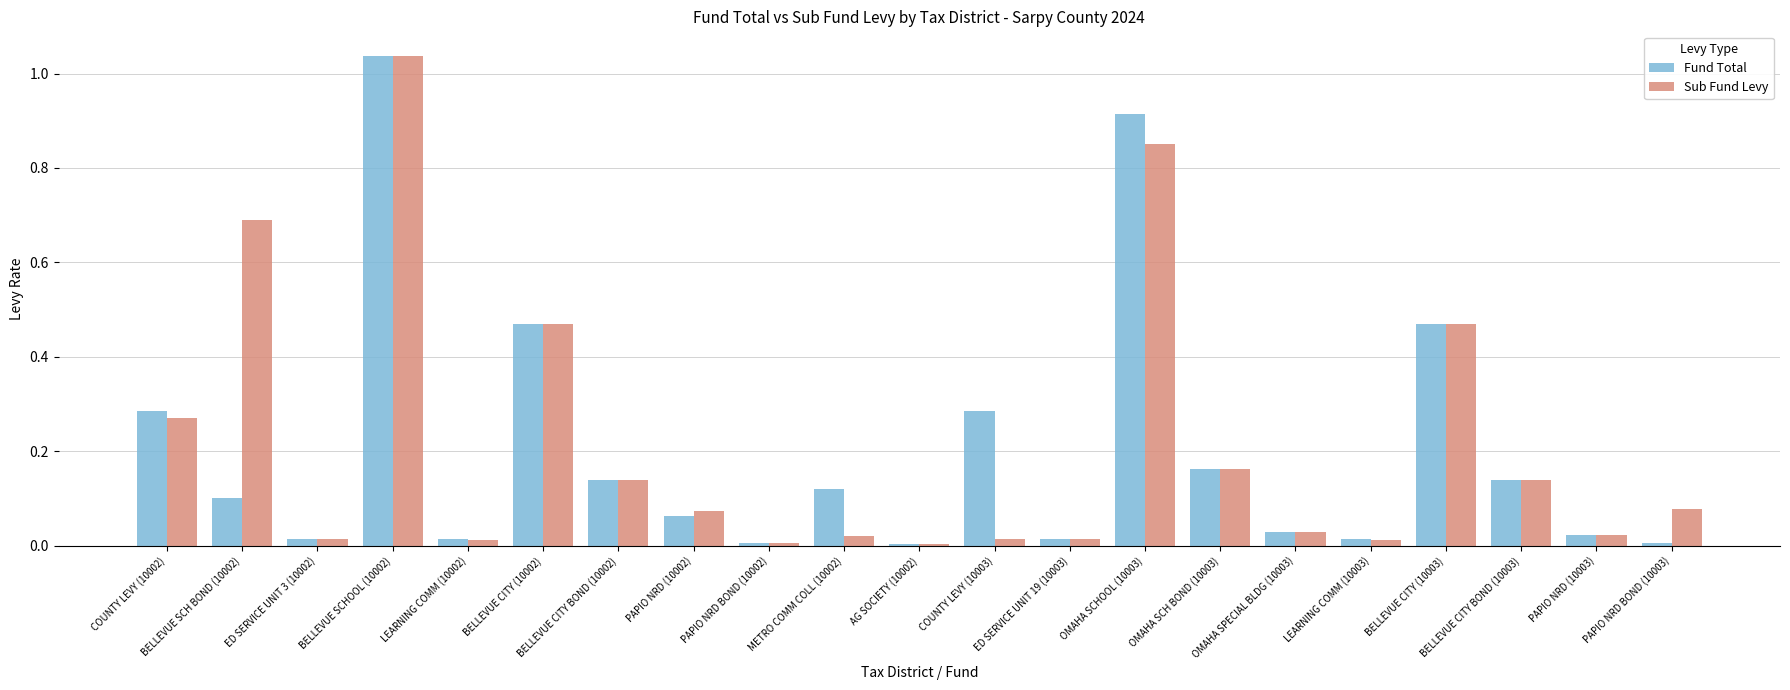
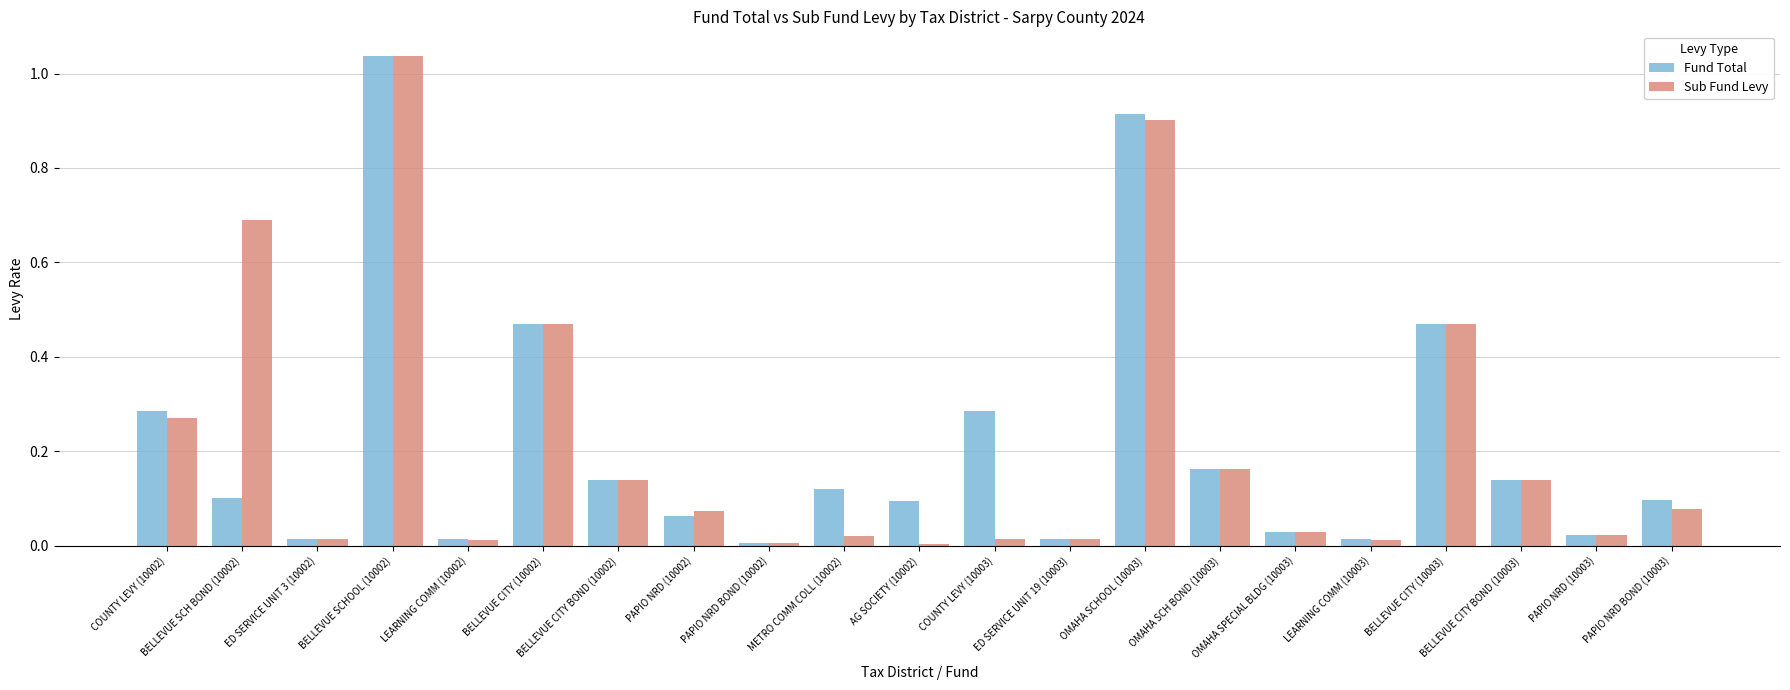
Fund Total, AG SOCIETY (10002): 0.00 -> 0.09
Sub Fund Levy, OMAHA SCHOOL (10003): 0.85 -> 0.90
Fund Total, PAPIO NRD BOND (10003): 0.01 -> 0.10
